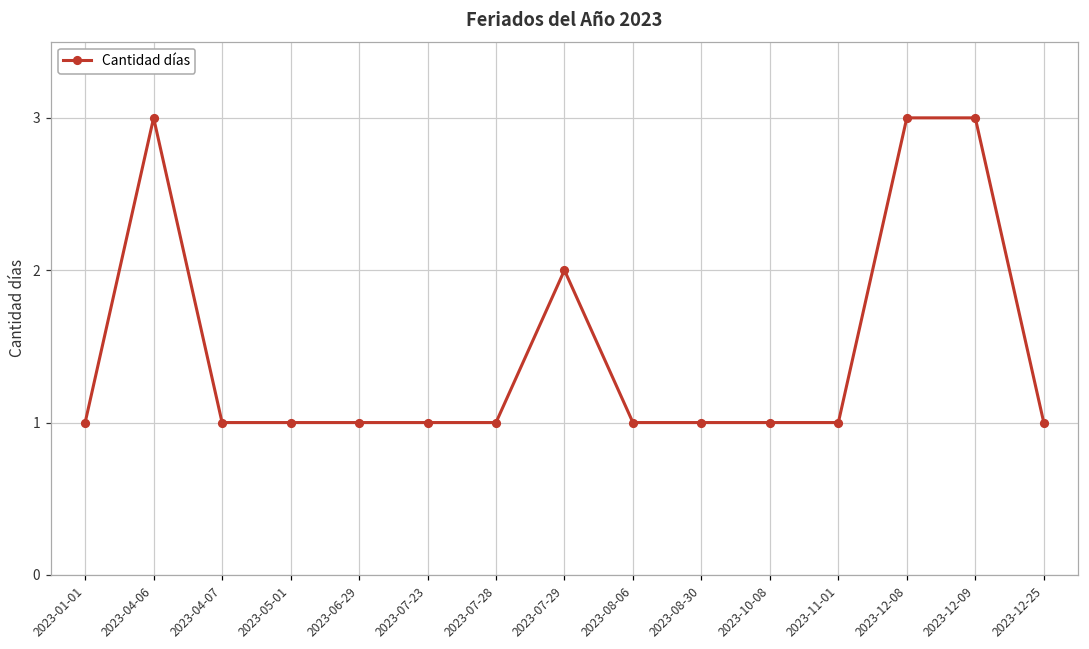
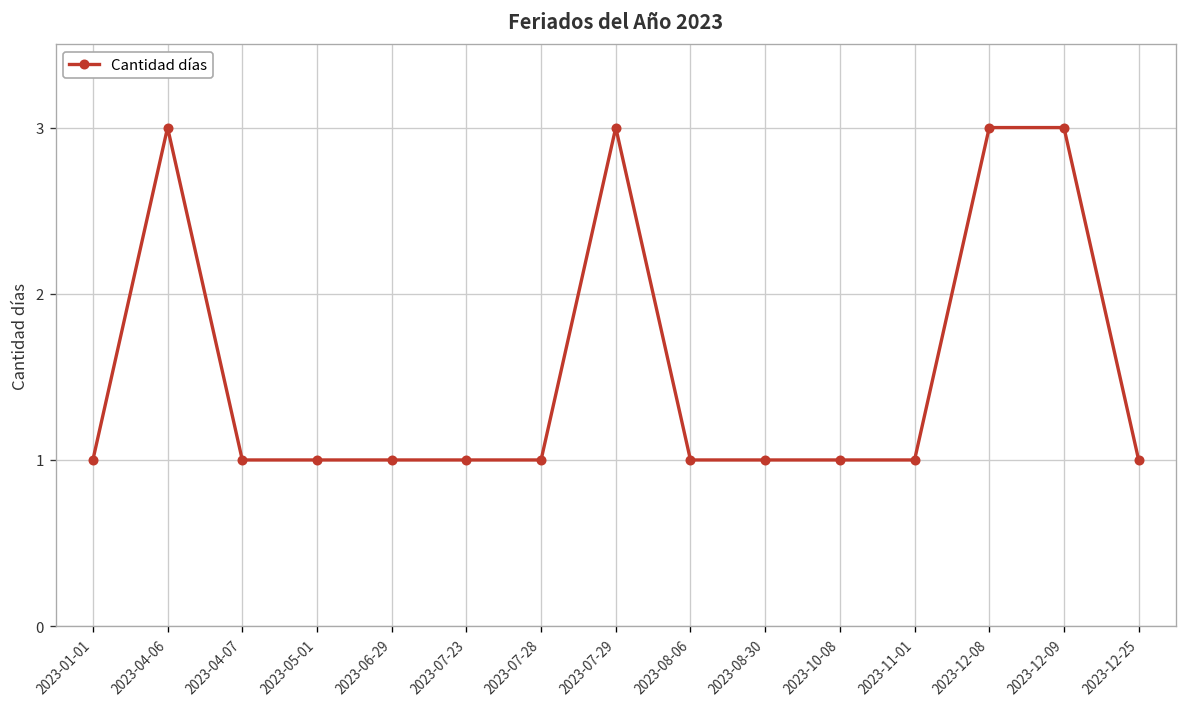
2023-07-29: 2 -> 3
